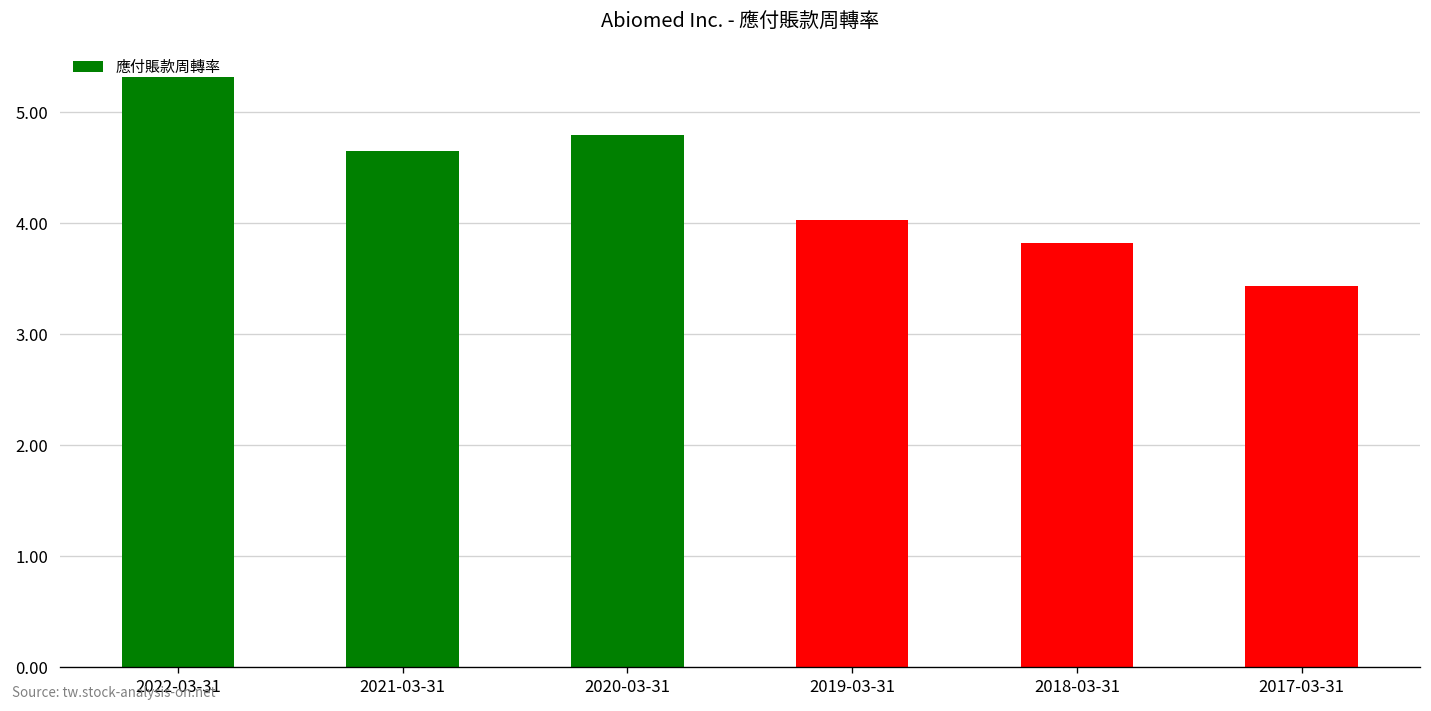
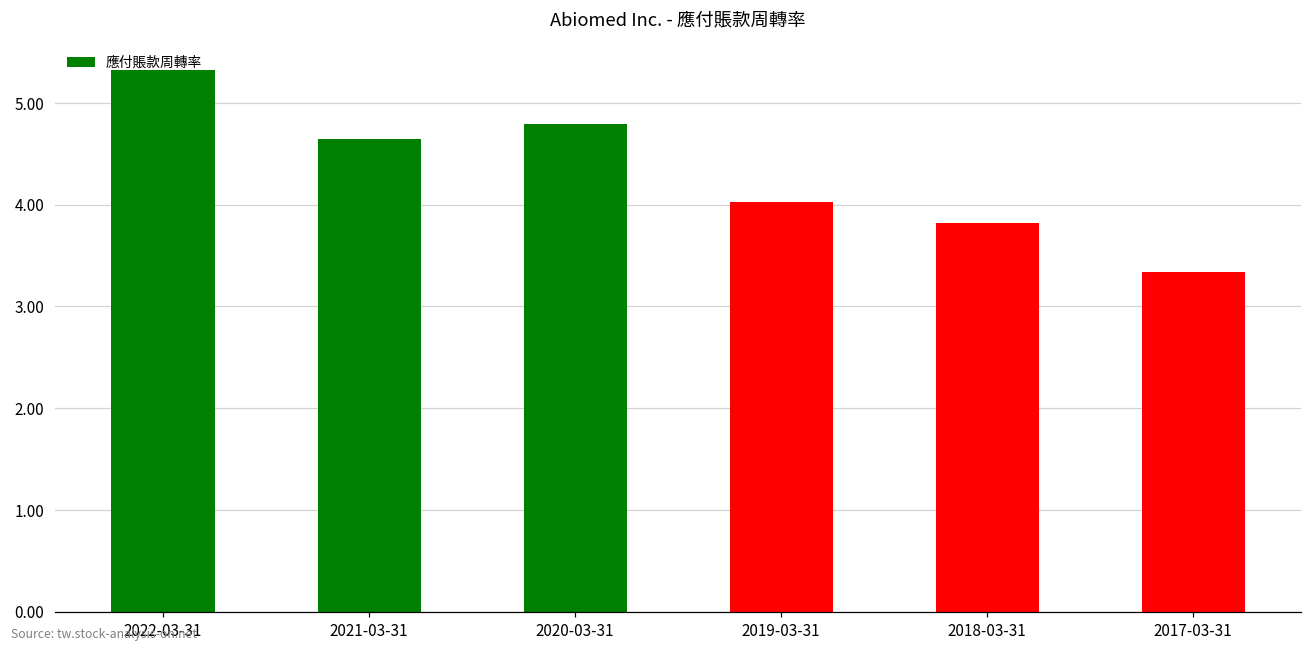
2017-03-31: 3.4 -> 3.3
